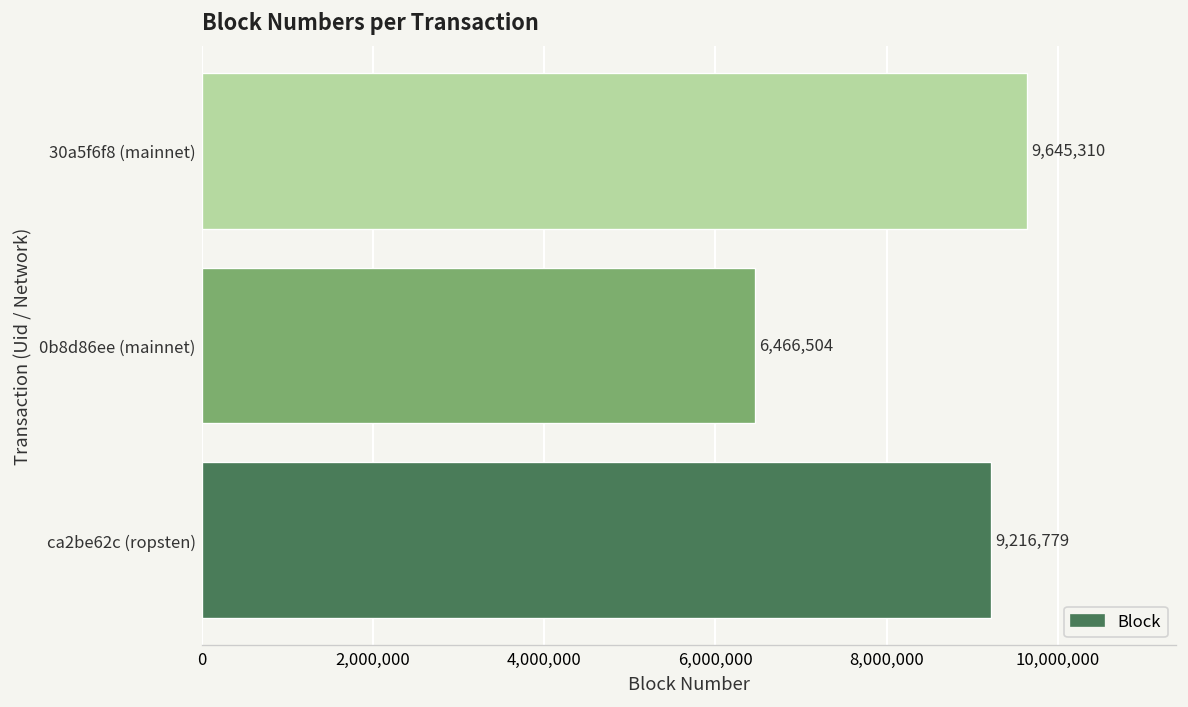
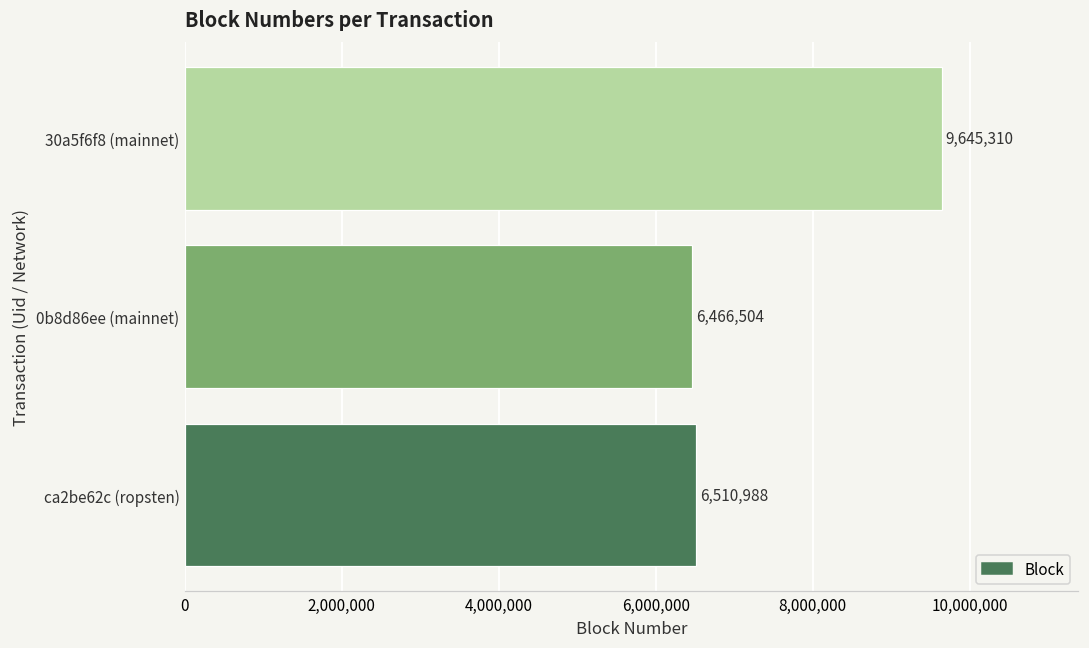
ca2be62c (ropsten): 9,216,779 -> 6,510,988
